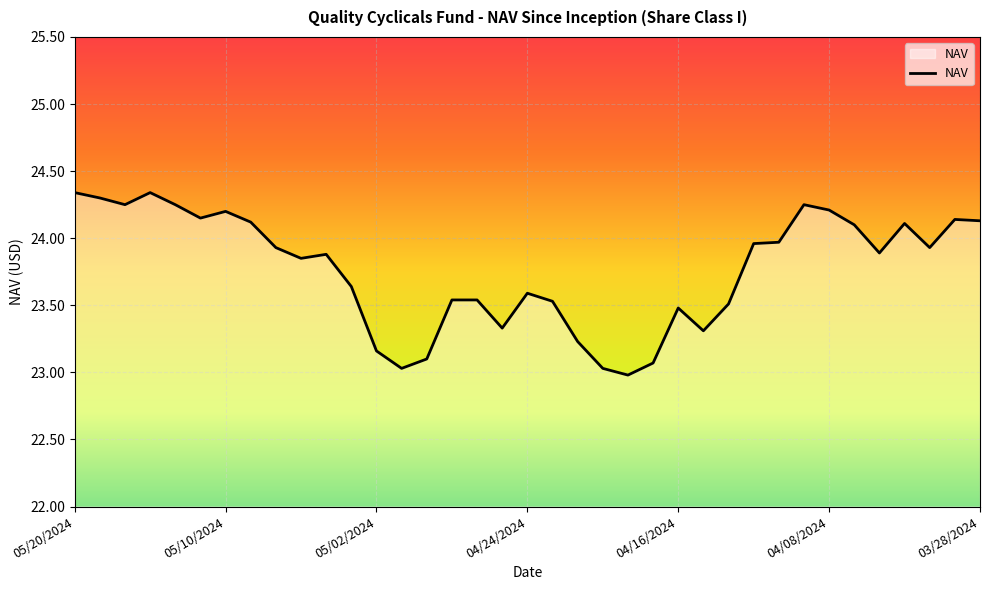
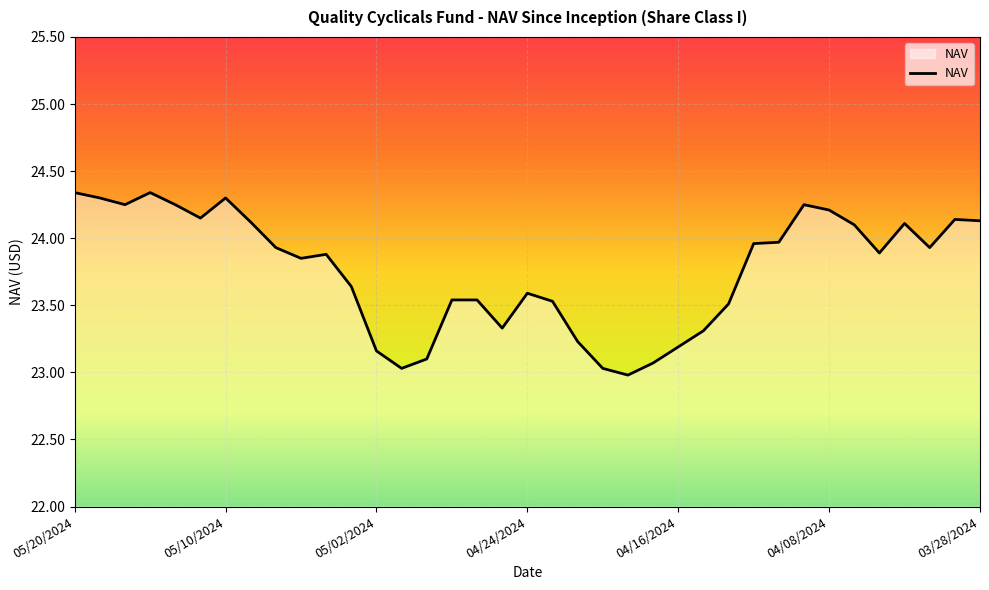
05/10/2024: 24.2 -> 24.3
04/16/2024: 23.48 -> 23.19
